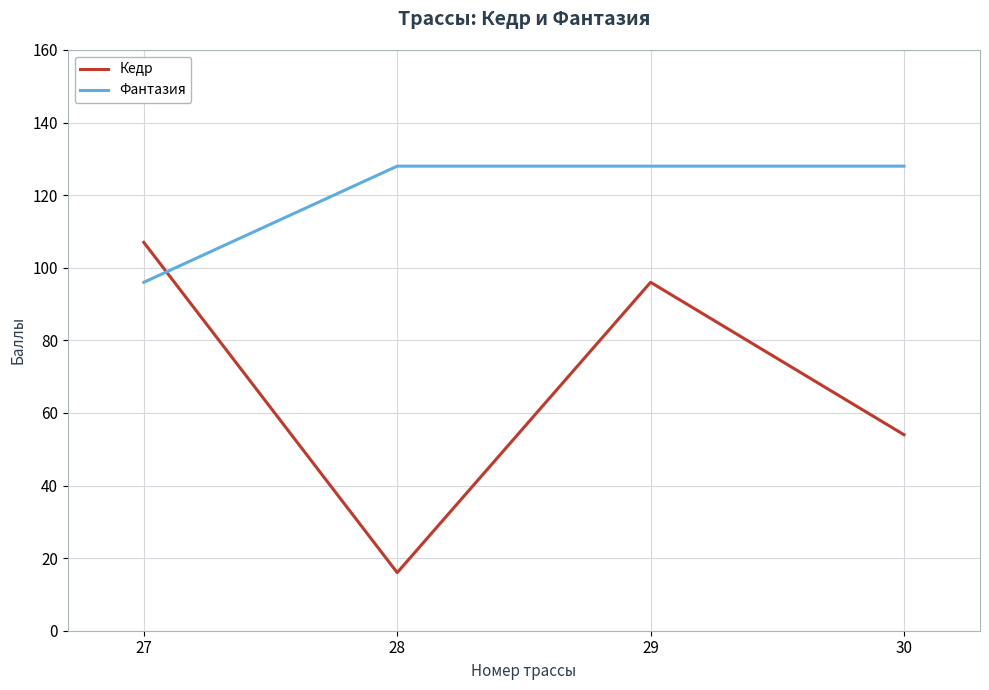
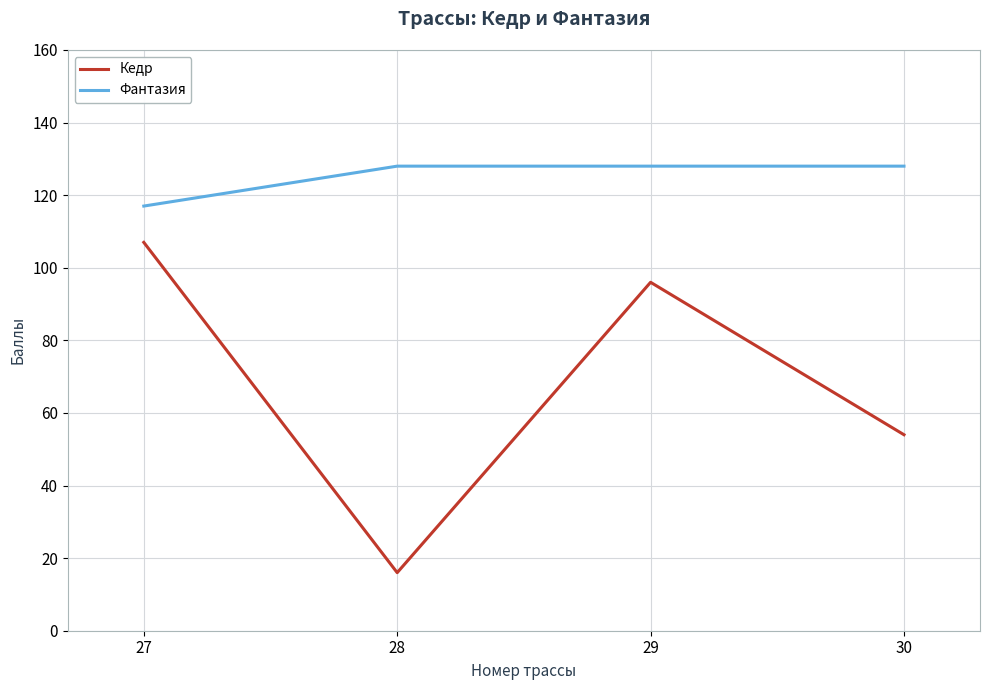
Фантазия, 27: 96 -> 117
